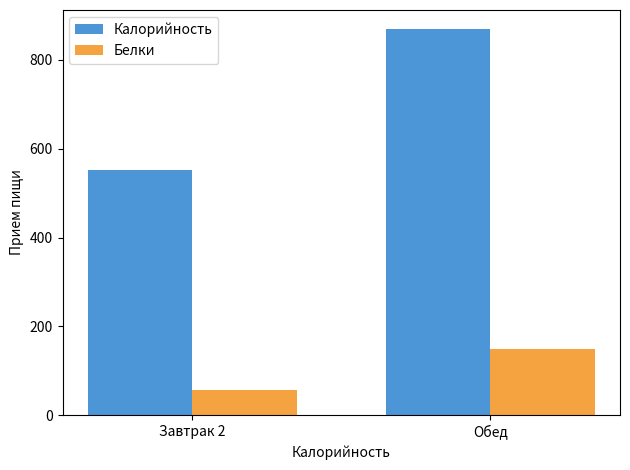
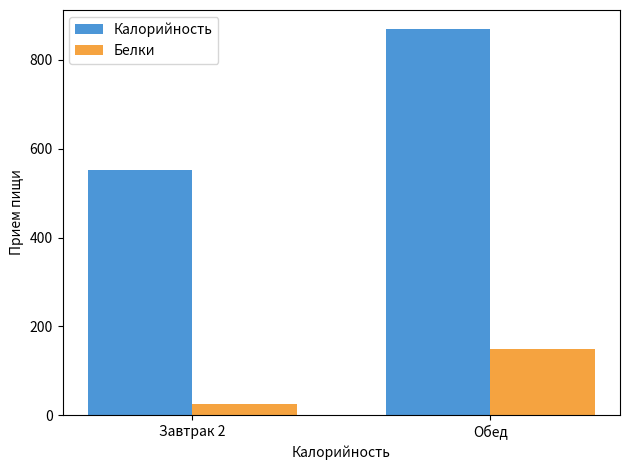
Белки, Завтрак 2: 60 -> 30
